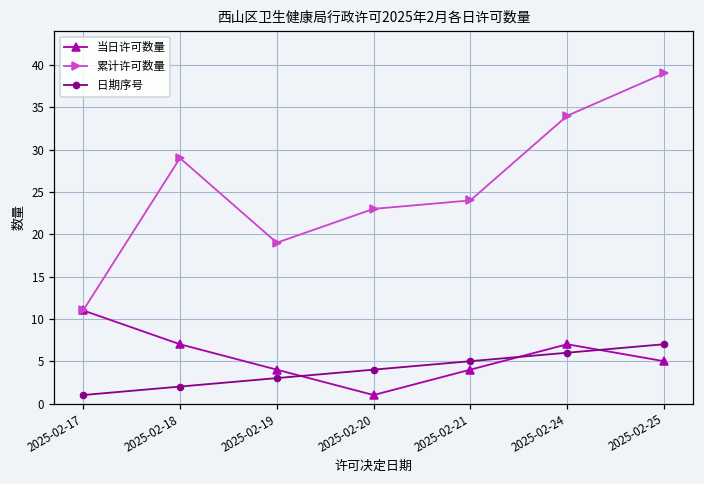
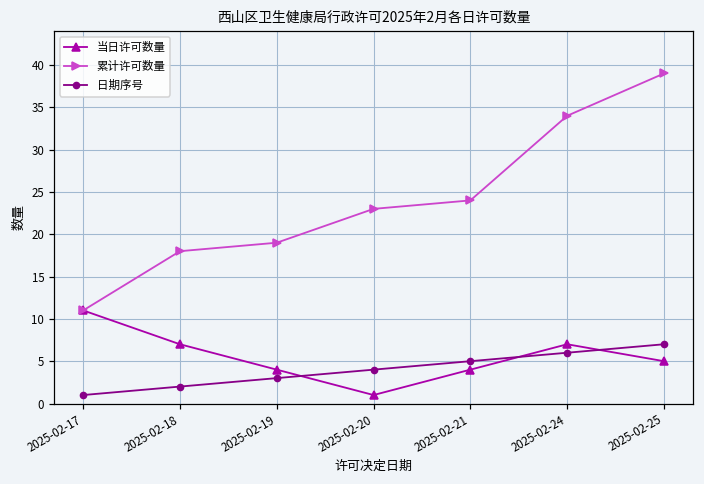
累计许可数量, 2025-02-18: 29 -> 18
